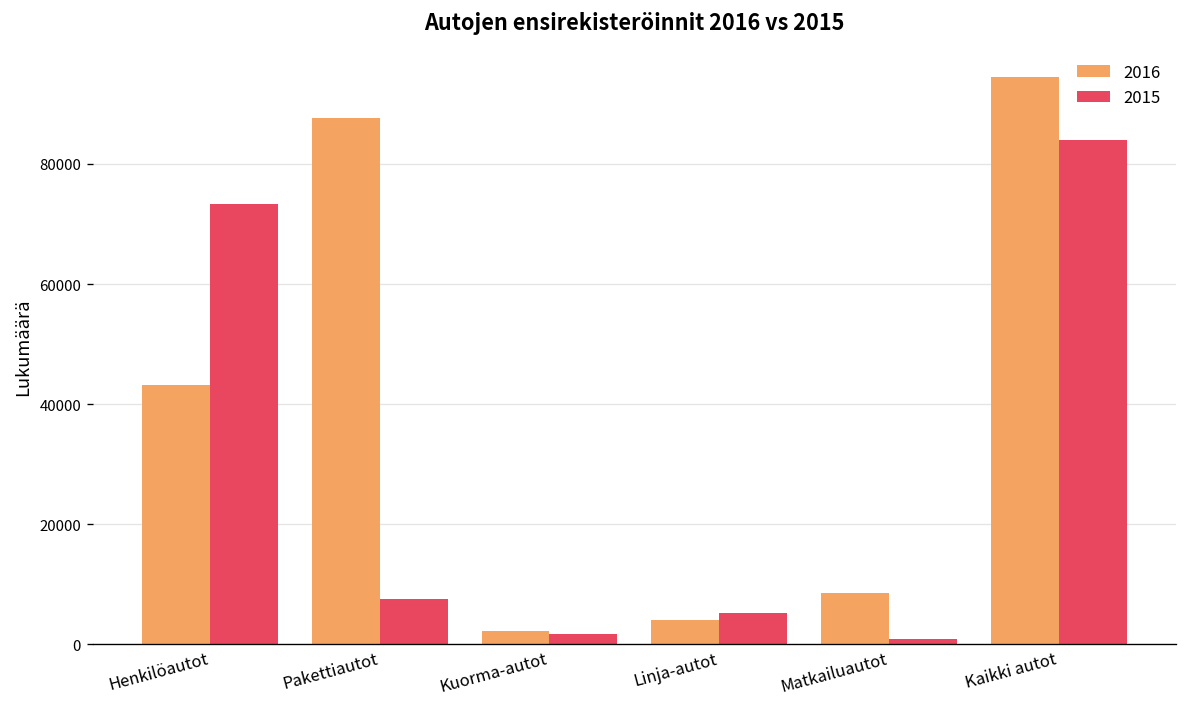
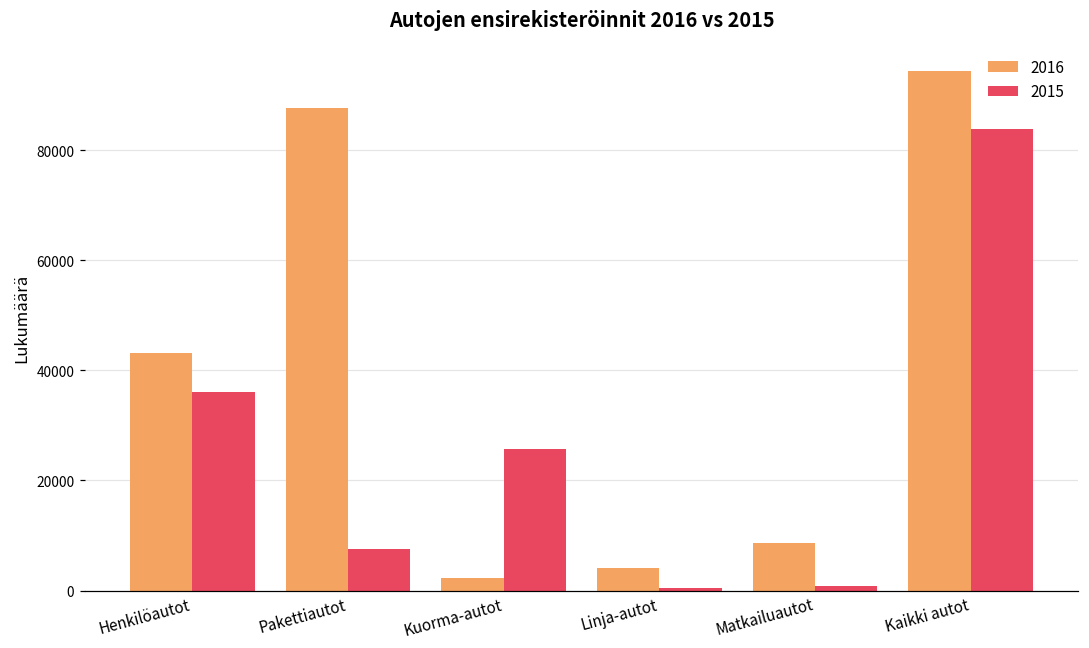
2015, Henkilöautot: 73000 -> 36000
2015, Kuorma-autot: 2000 -> 26000
2015, Linja-autot: 5000 -> 0
